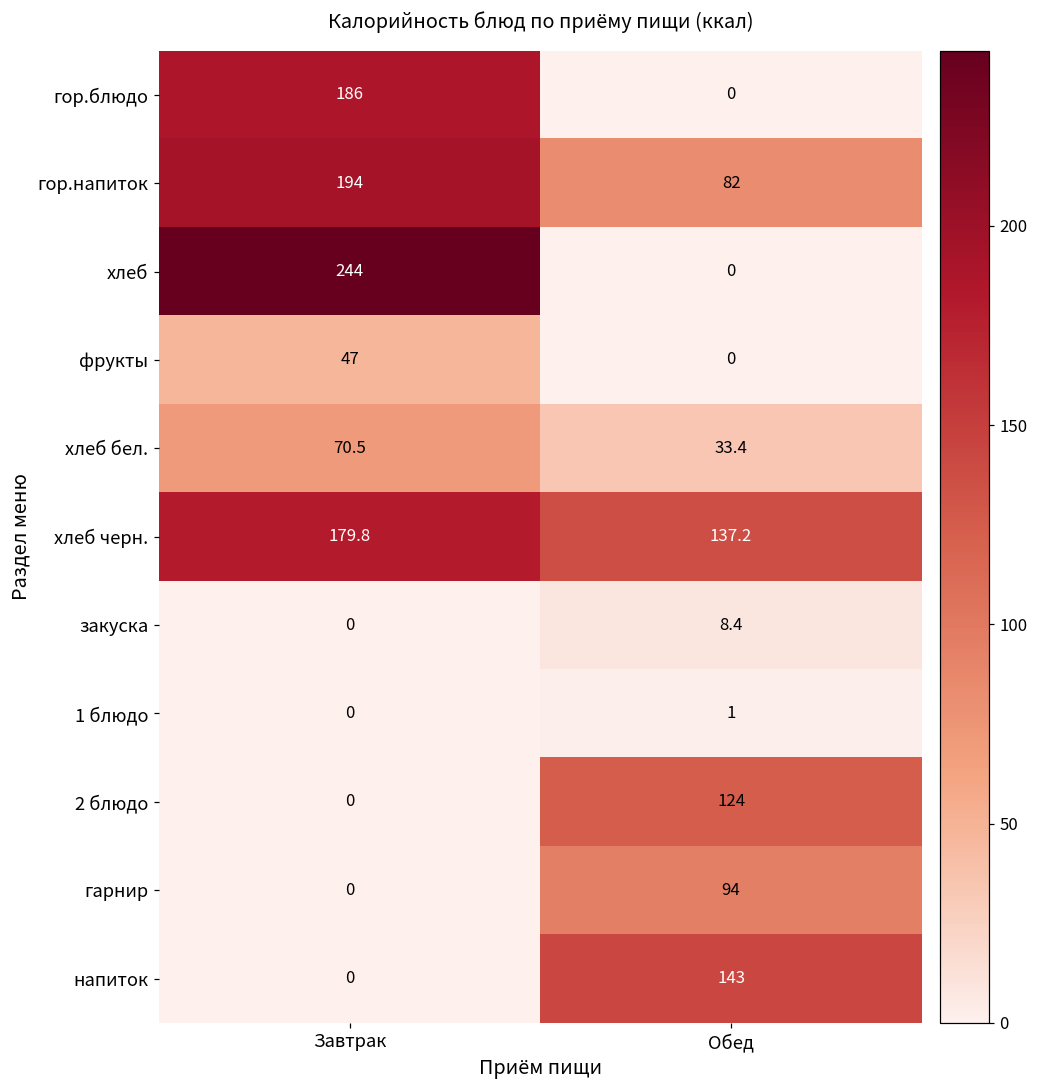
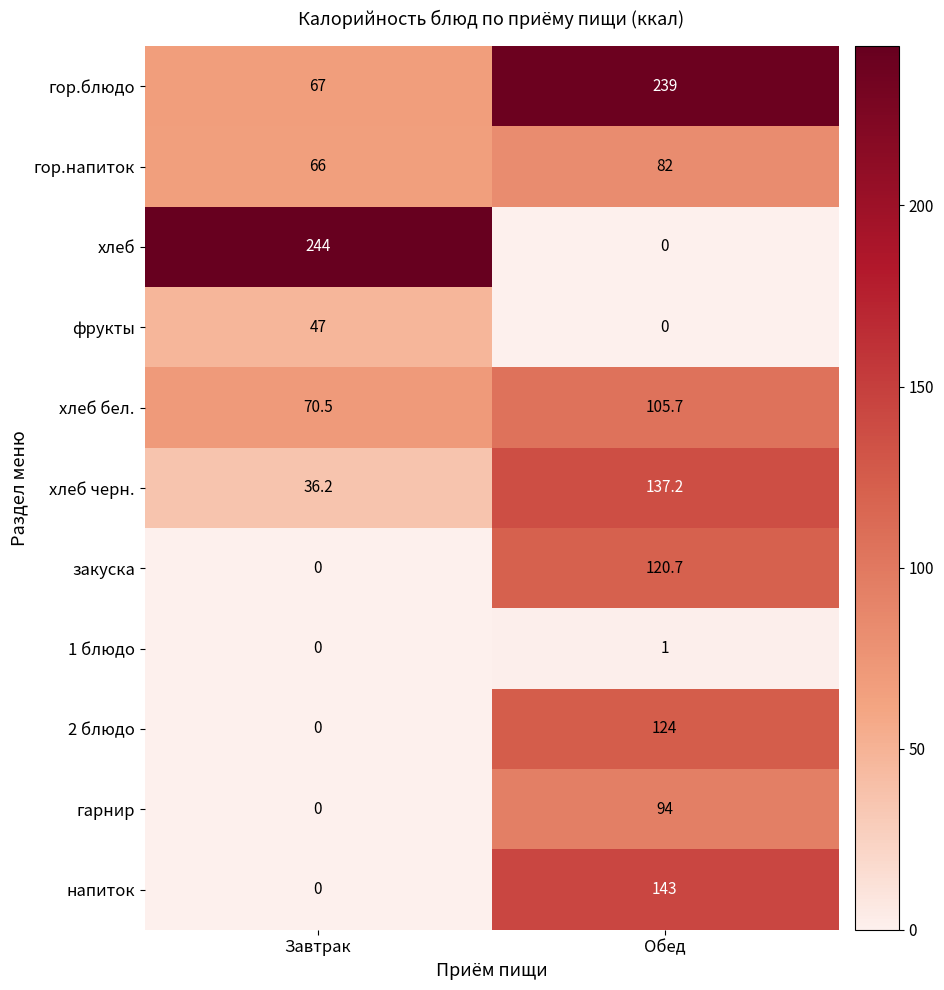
гор.блюдо, Завтрак: 186 -> 67
гор.блюдо, Обед: 0 -> 239
гор.напиток, Завтрак: 194 -> 66
хлеб бел., Обед: 33.4 -> 105.7
хлеб черн., Завтрак: 179.8 -> 36.2
закуска, Обед: 8.4 -> 120.7
